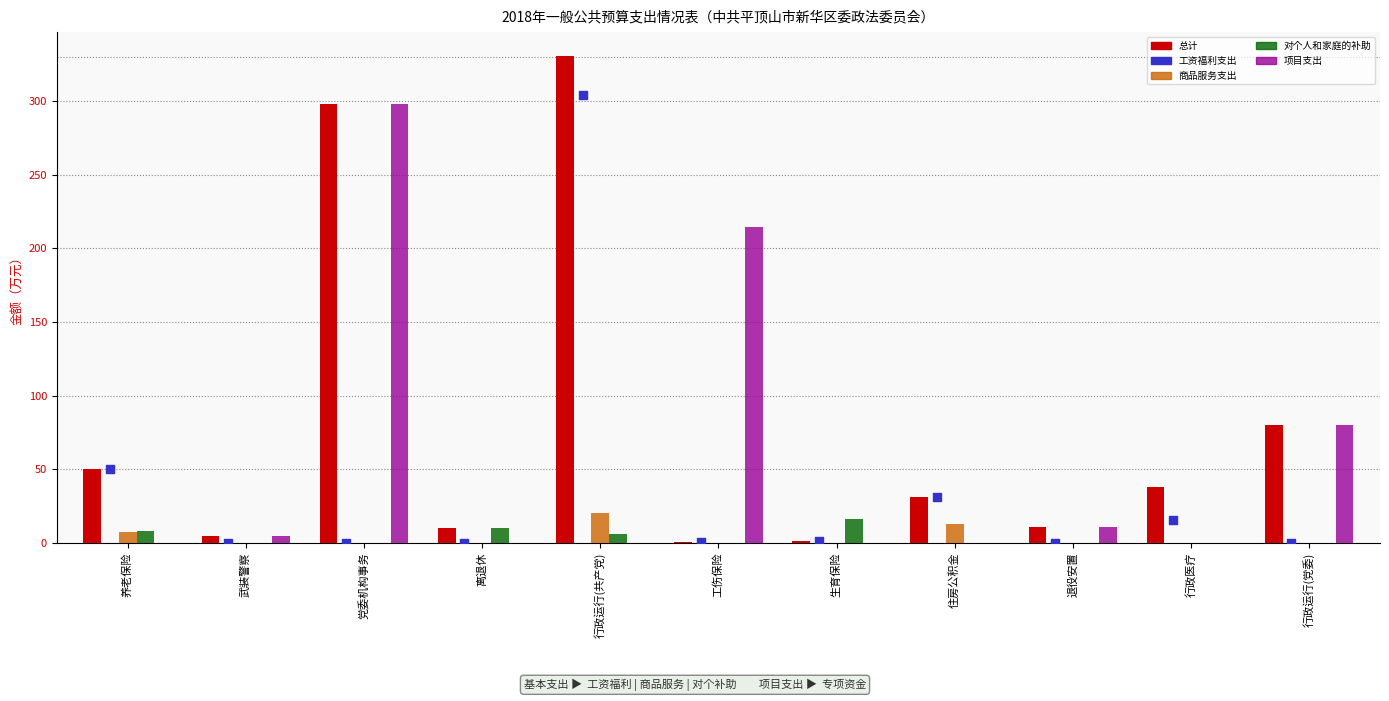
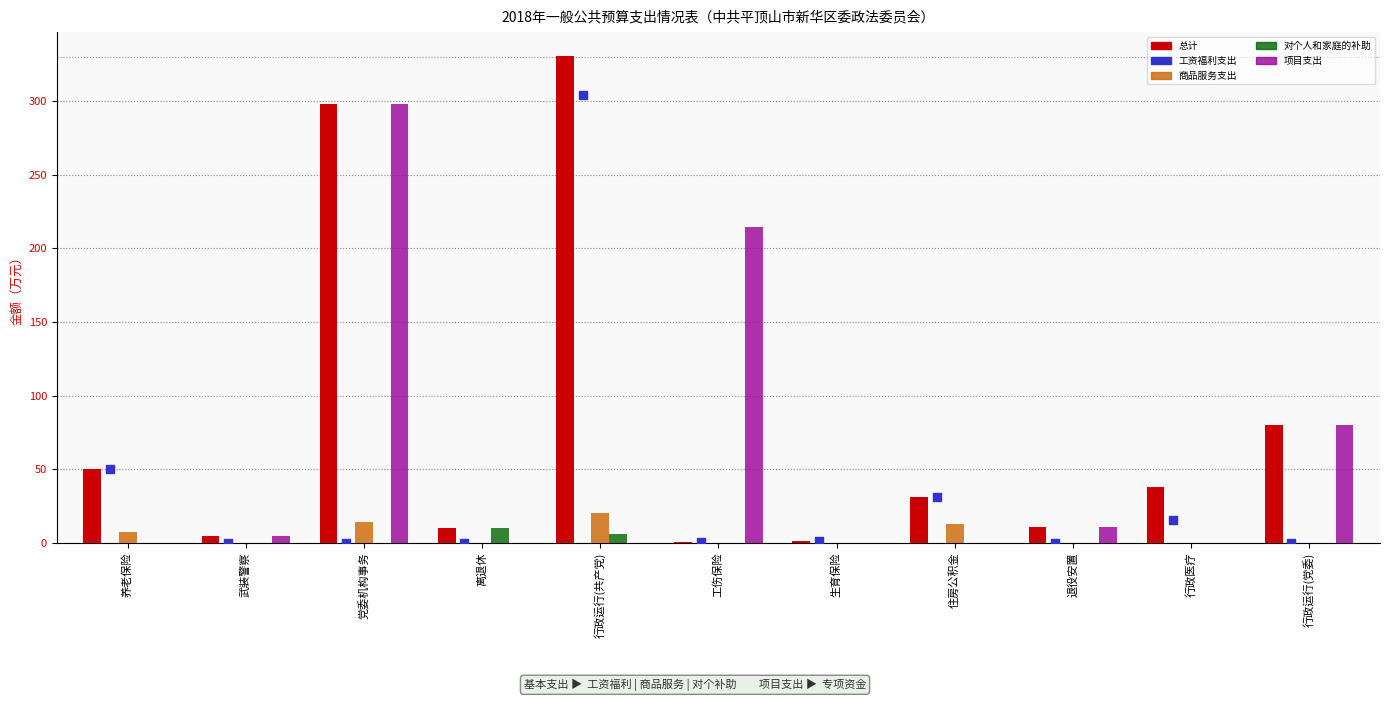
对个人和家庭的补助, 养老保险: 8 -> 0
商品服务支出, 党委机构事务: 0 -> 14
对个人和家庭的补助, 生育保险: 16 -> 0
